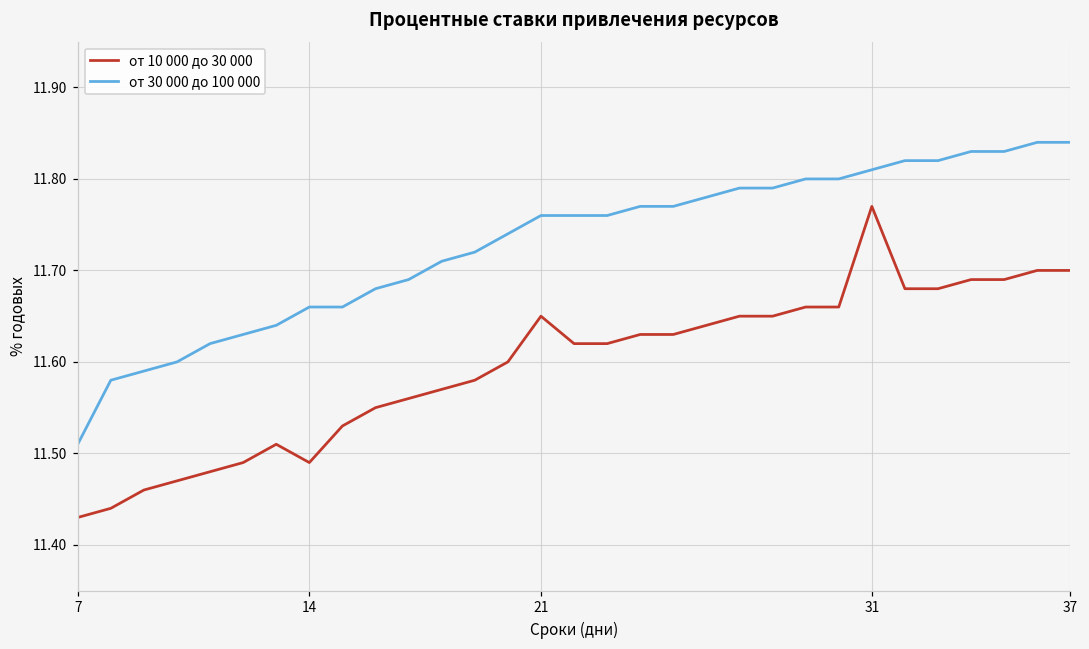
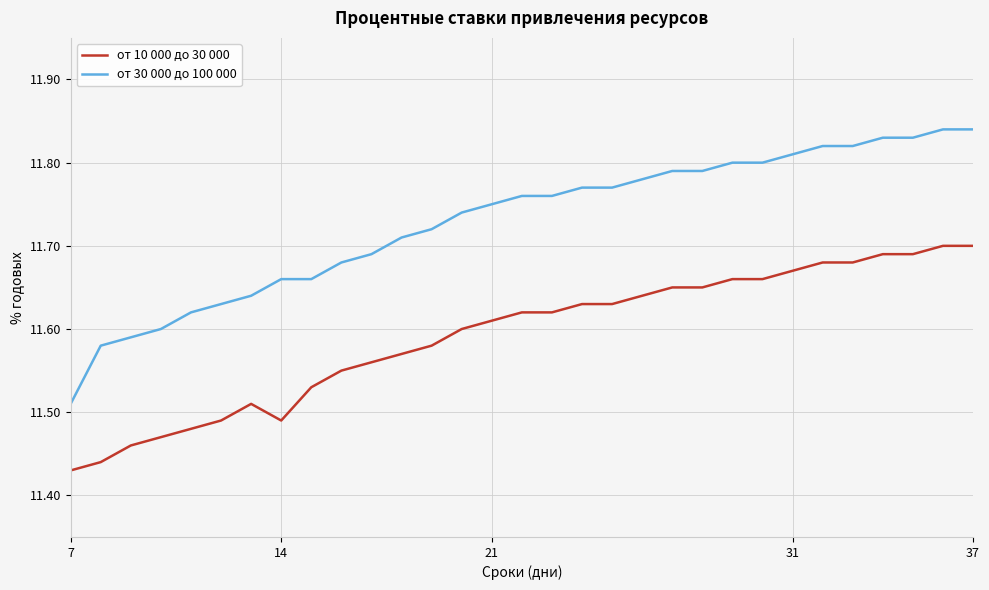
от 10 000 до 30 000, 21: 11.65 -> 11.61
от 30 000 до 100 000, 21: 11.76 -> 11.75
от 10 000 до 30 000, 31: 11.77 -> 11.67
